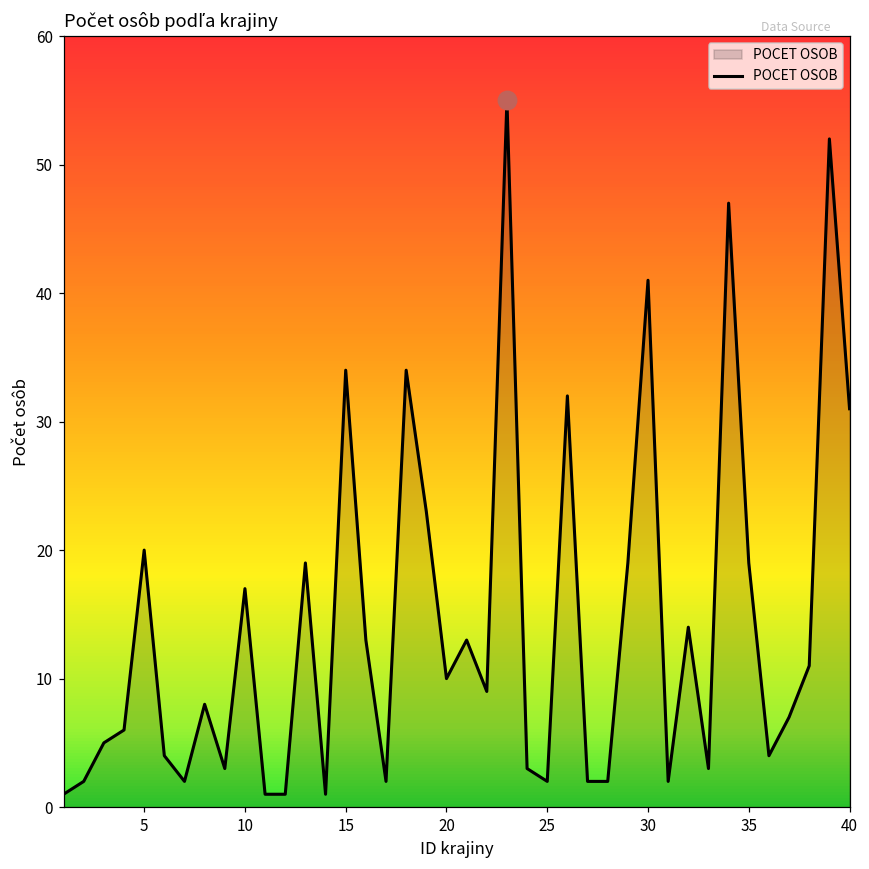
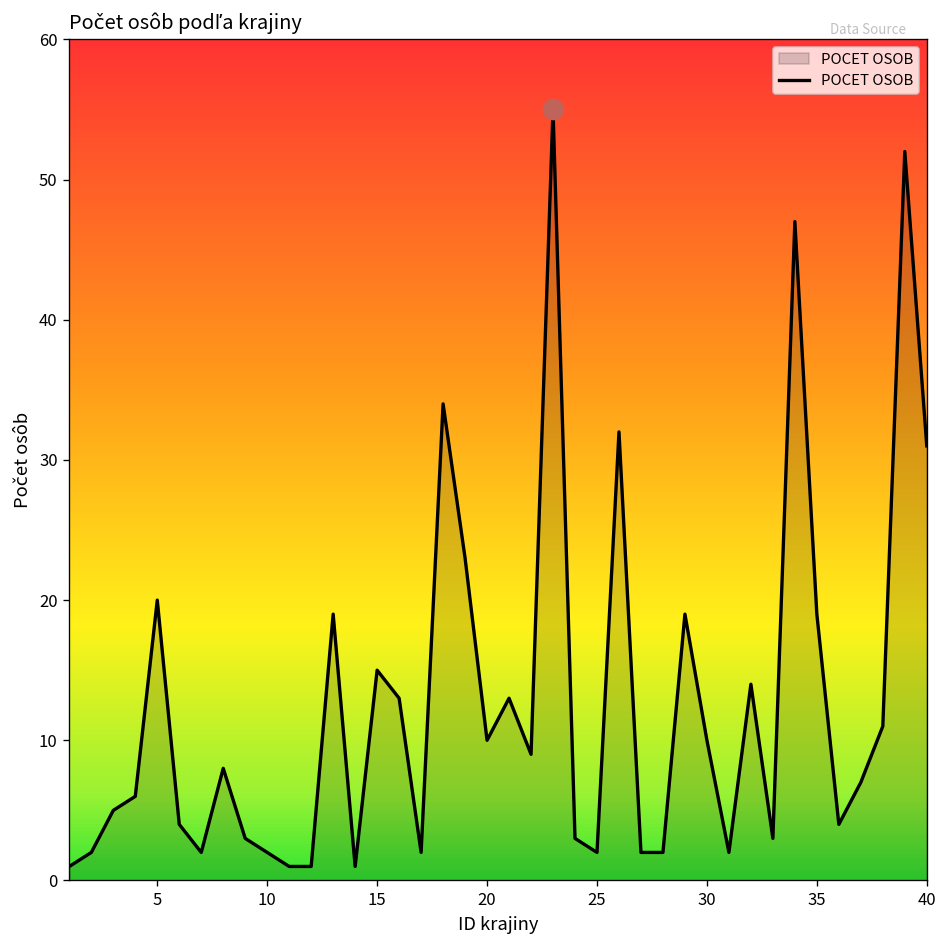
POCET OSOB, 10: 17 -> 2
POCET OSOB, 15: 34 -> 15
POCET OSOB, 30: 41 -> 10
